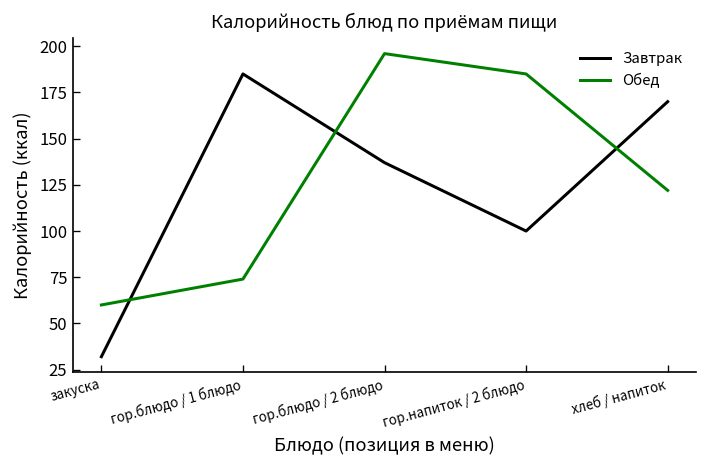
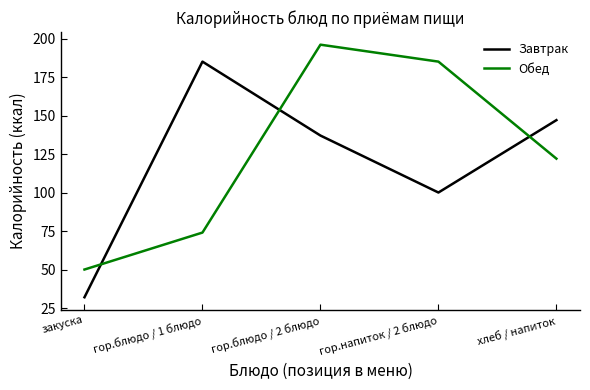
Обед, закуска: 60 -> 50
Завтрак, хлеб / напиток: 170 -> 147
